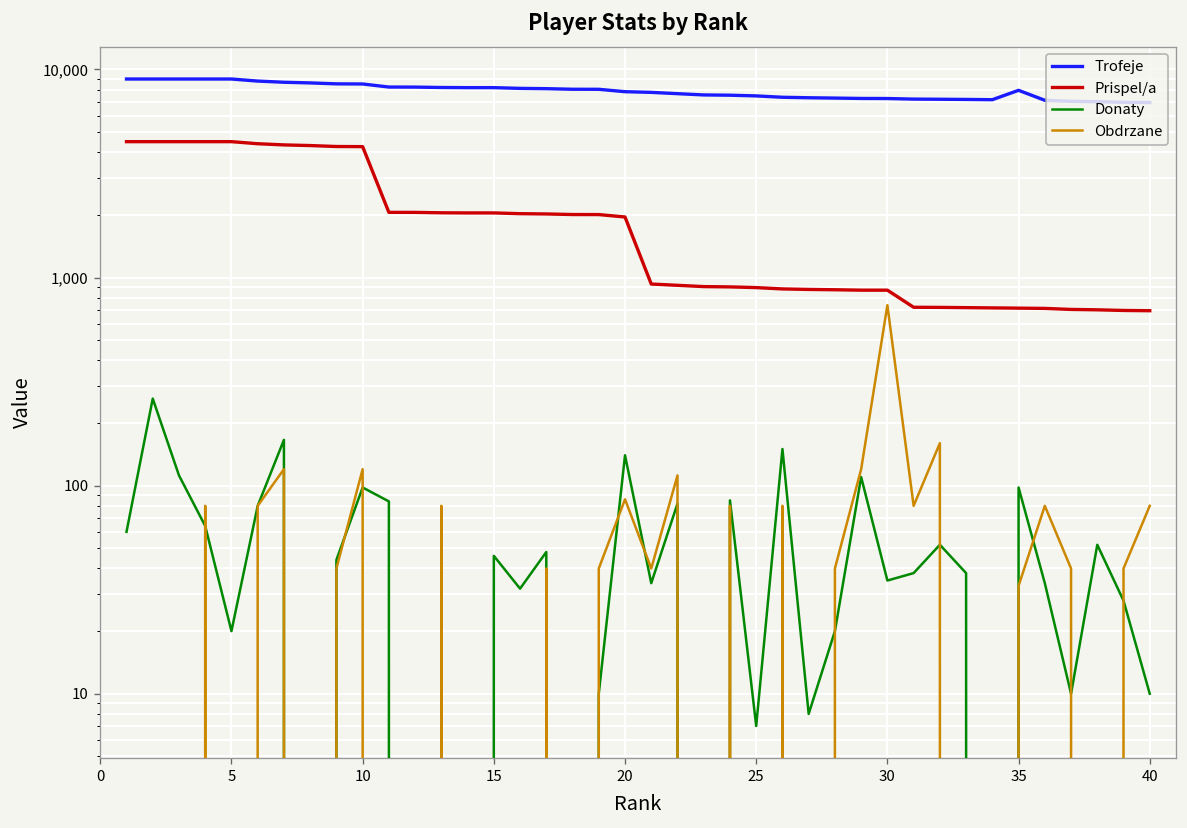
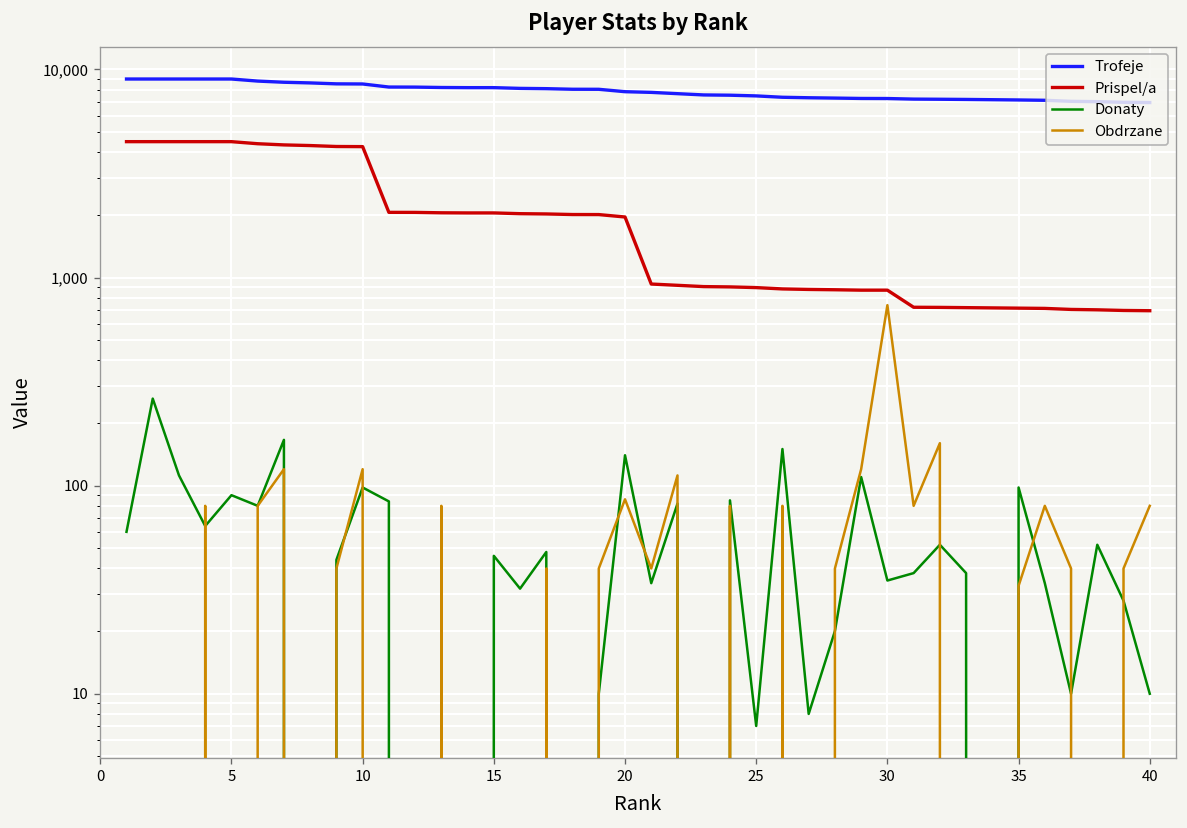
Donaty, 5: 20 -> 90
Trofeje, 35: 8,000 -> 7,100
